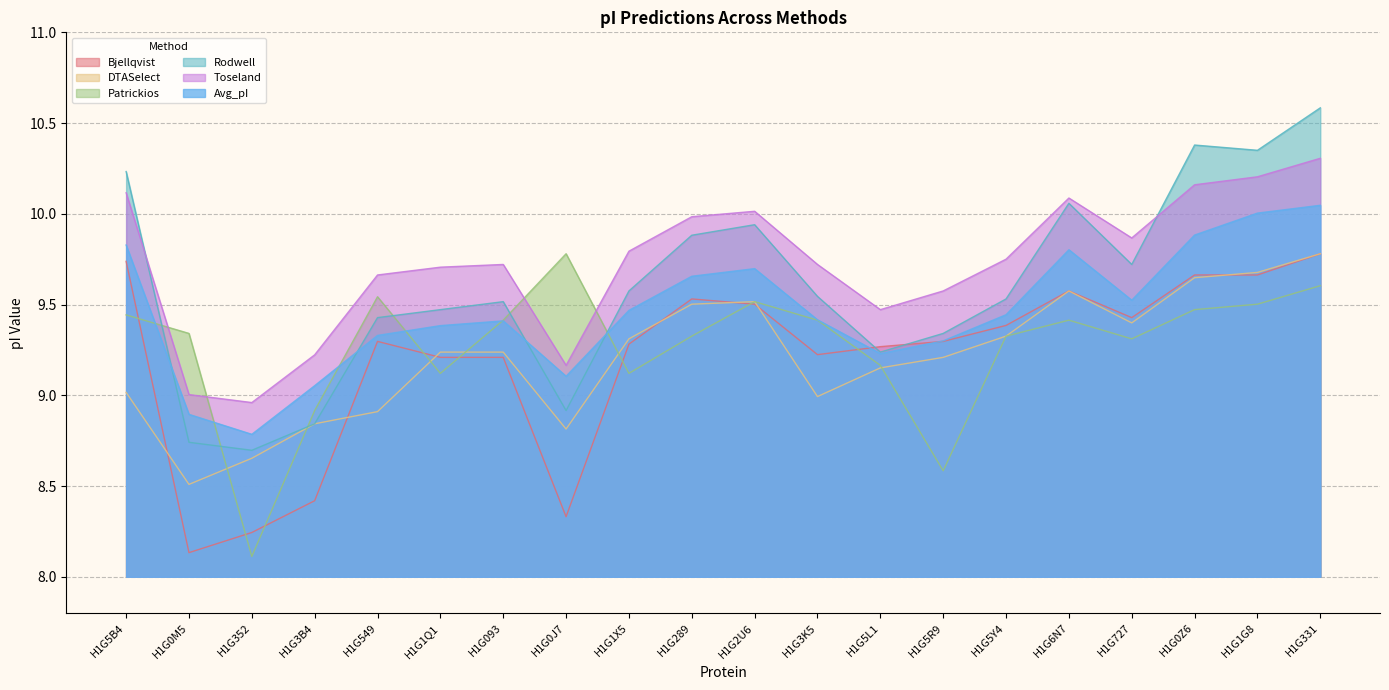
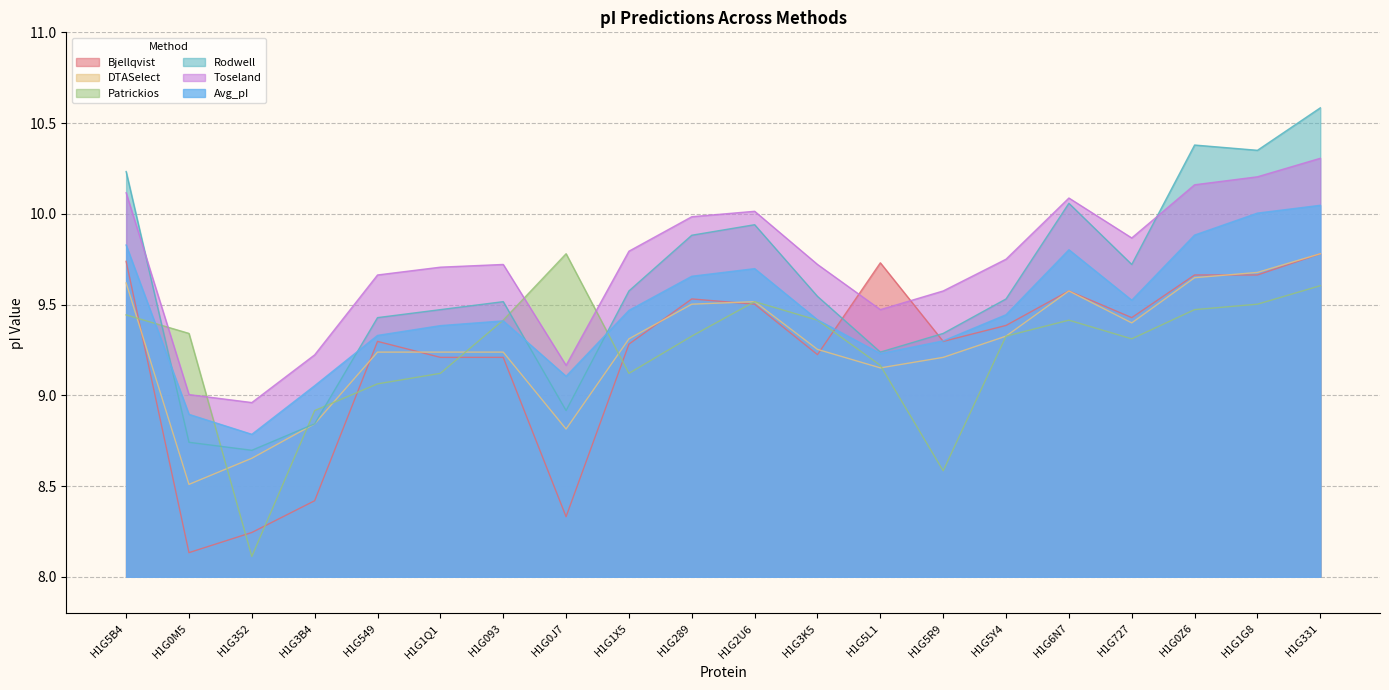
DTASelect, H1G5B4: 9.02 -> 9.62
DTASelect, H1G549: 8.91 -> 9.24
Patrickios, H1G549: 9.54 -> 9.06
DTASelect, H1G3K5: 8.99 -> 9.25
Bjellqvist, H1G5L1: 9.27 -> 9.73
